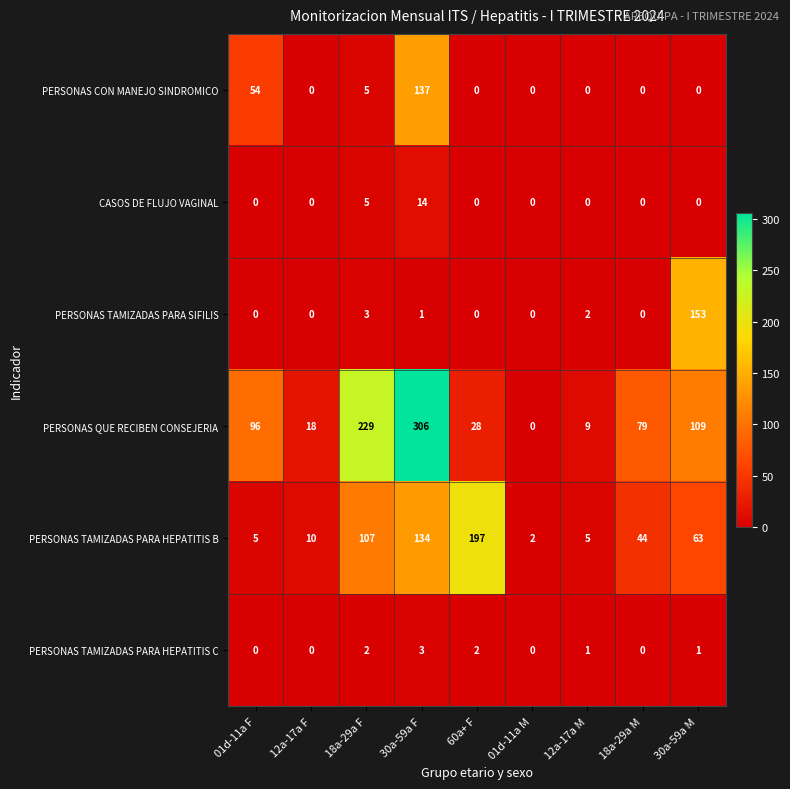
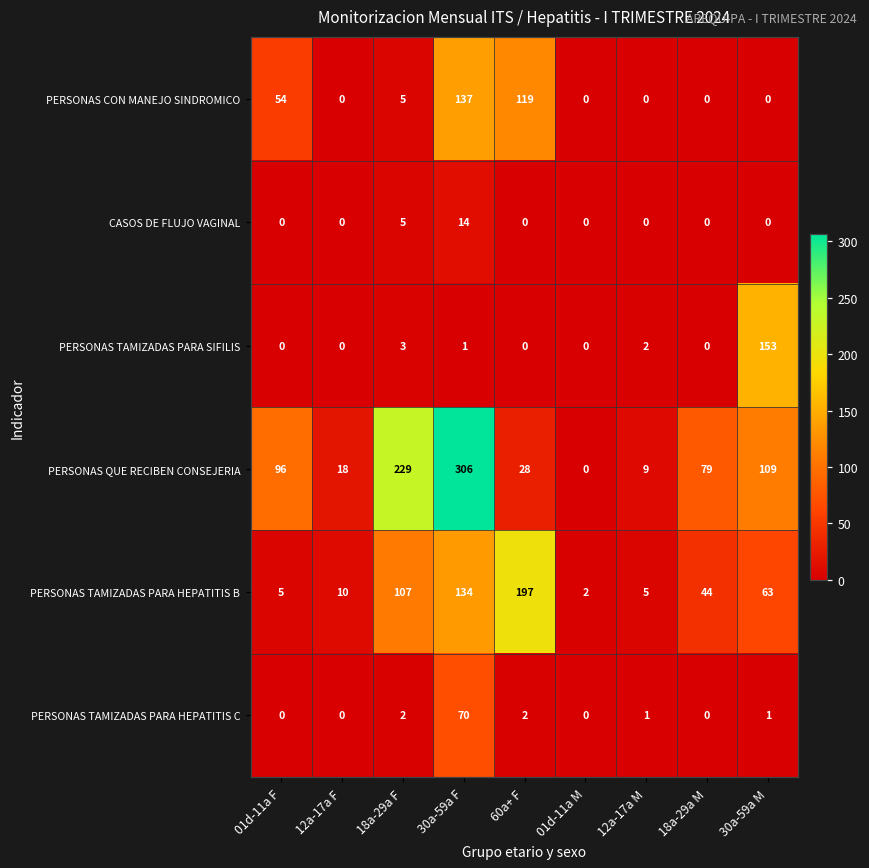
PERSONAS CON MANEJO SINDROMICO, 60a+ F: 0 -> 119
PERSONAS TAMIZADAS PARA HEPATITIS C, 30a-59a F: 3 -> 70
